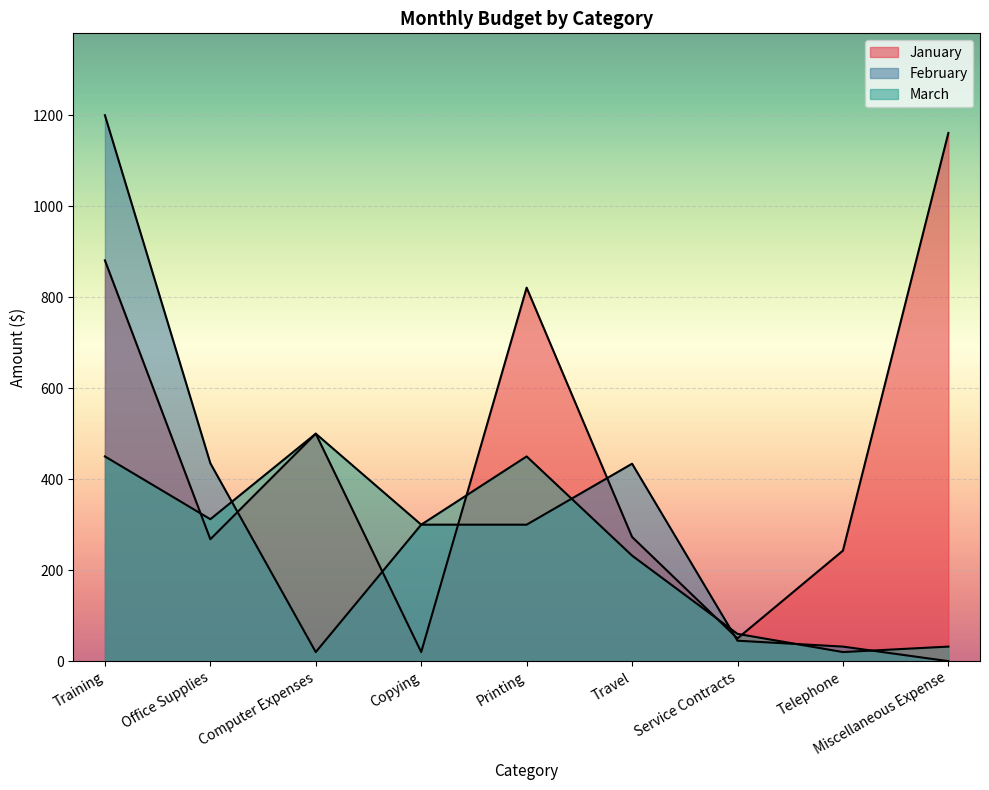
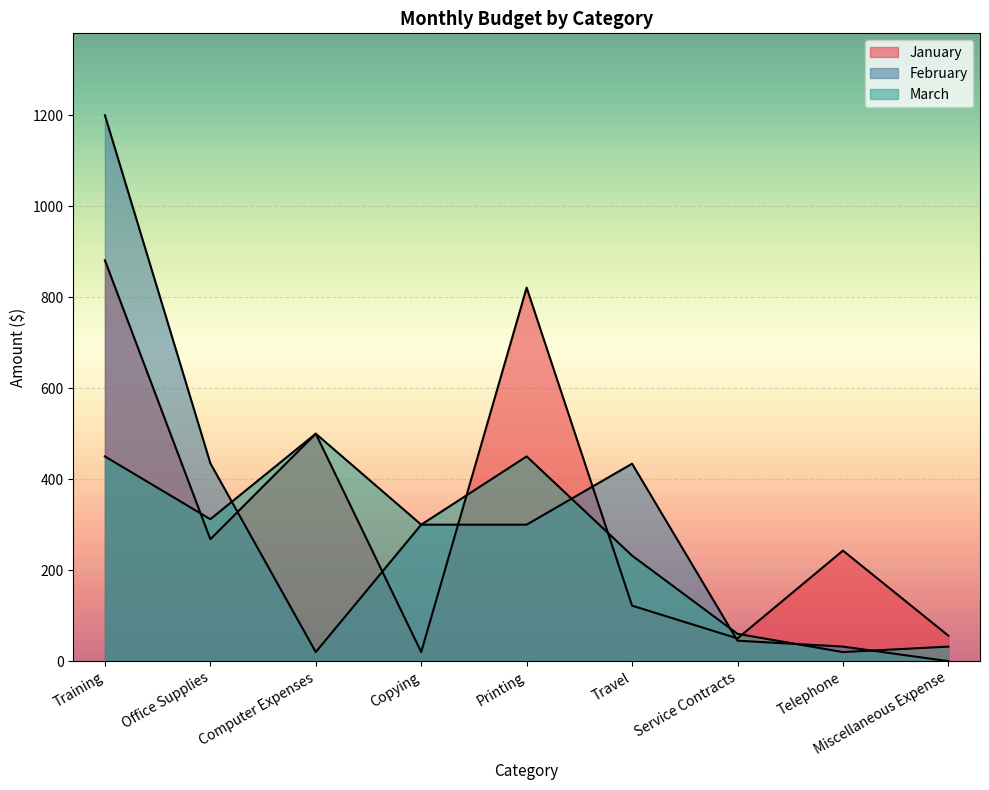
January, Travel: 270 -> 120
January, Miscellaneous Expense: 1160 -> 60
